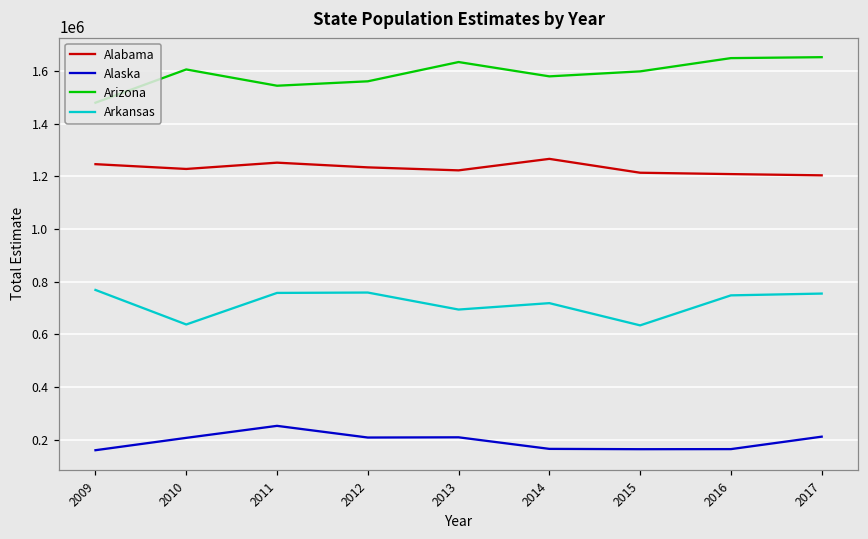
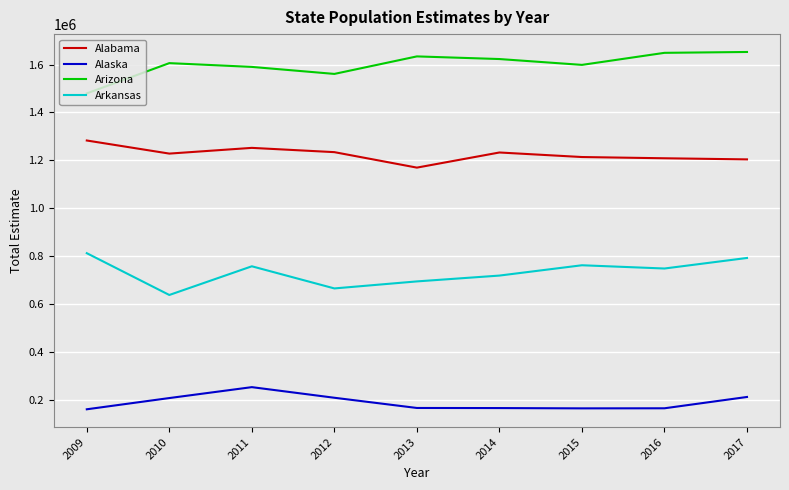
Alabama, 2009: 1250000 -> 1280000
Arkansas, 2009: 770000 -> 810000
Arizona, 2011: 1540000 -> 1590000
Arkansas, 2012: 760000 -> 660000
Alabama, 2013: 1220000 -> 1170000
Alaska, 2013: 210000 -> 170000
Alabama, 2014: 1270000 -> 1230000
Arizona, 2014: 1580000 -> 1620000
Arkansas, 2015: 630000 -> 760000
Arkansas, 2017: 750000 -> 790000
